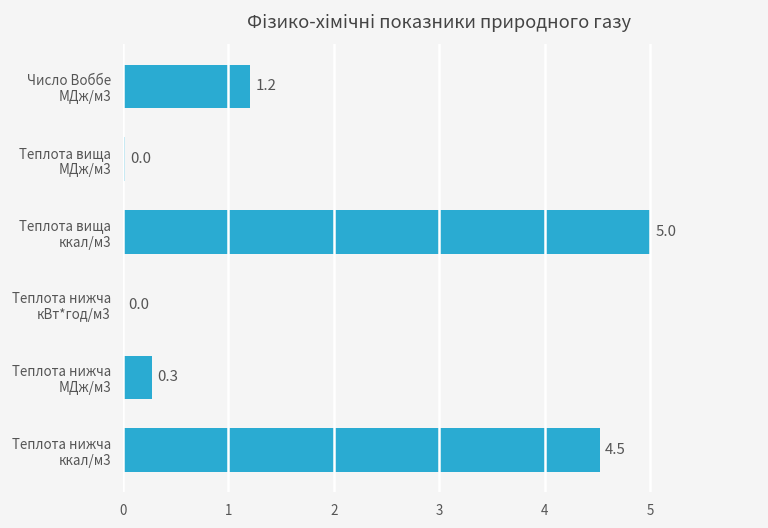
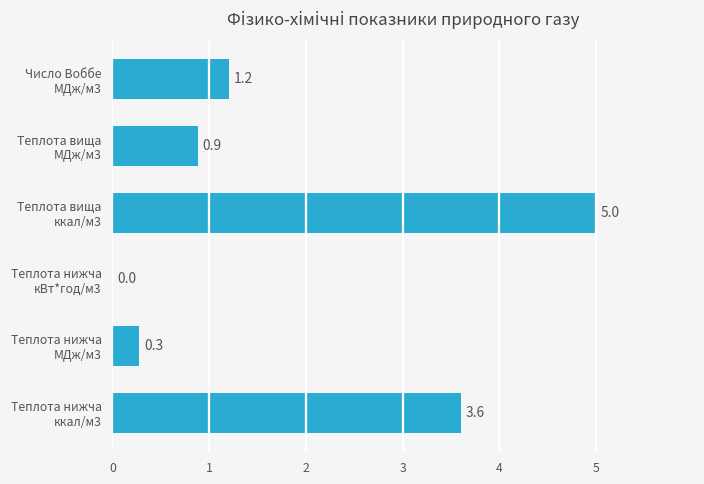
Теплота вища МДж/м3: 0.0 -> 0.9
Теплота нижча ккал/м3: 4.5 -> 3.6
